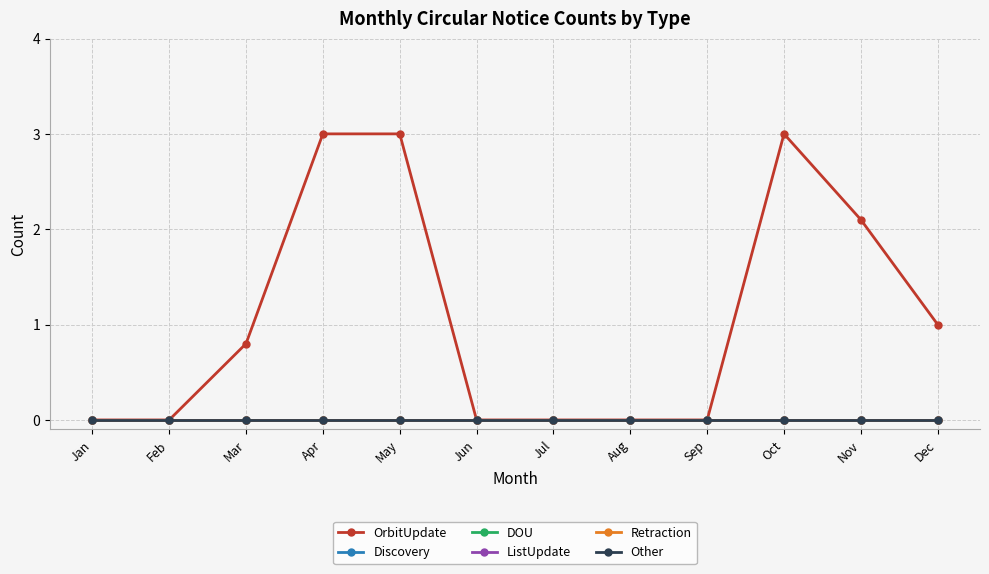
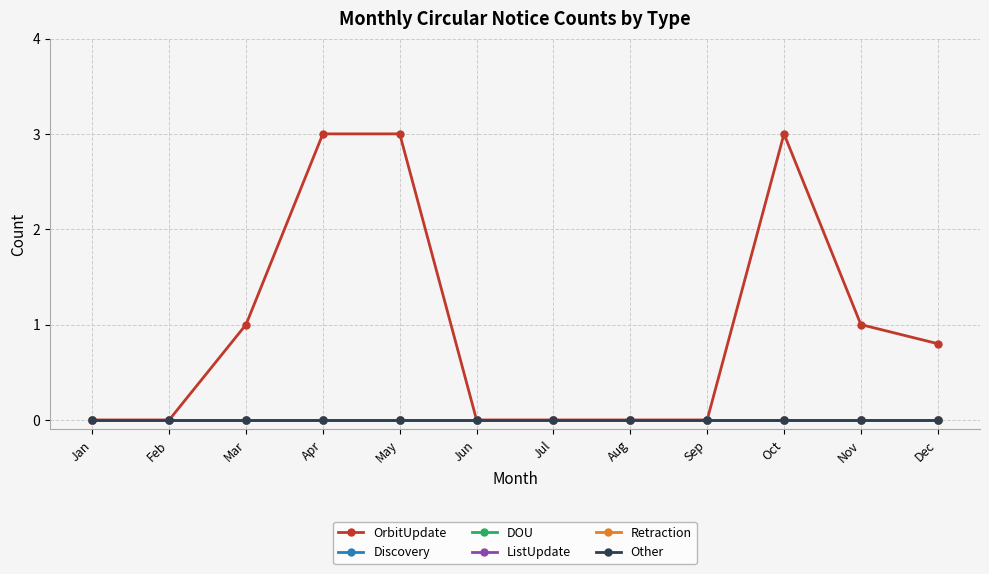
OrbitUpdate, Mar: 0.8 -> 1.0
OrbitUpdate, Nov: 2.1 -> 1.0
OrbitUpdate, Dec: 1.0 -> 0.8
